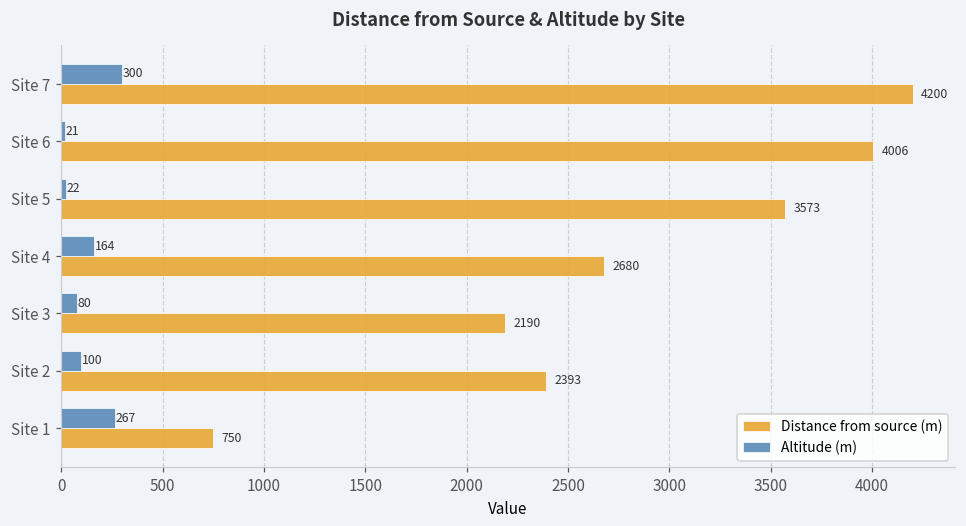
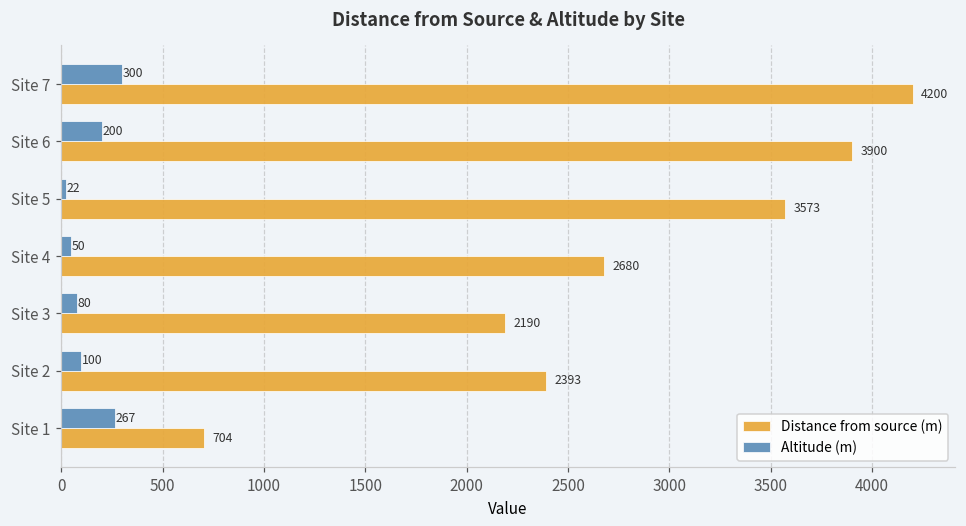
Altitude (m), Site 6: 21 -> 200
Distance from source (m), Site 6: 4006 -> 3900
Altitude (m), Site 4: 164 -> 50
Distance from source (m), Site 1: 750 -> 704
